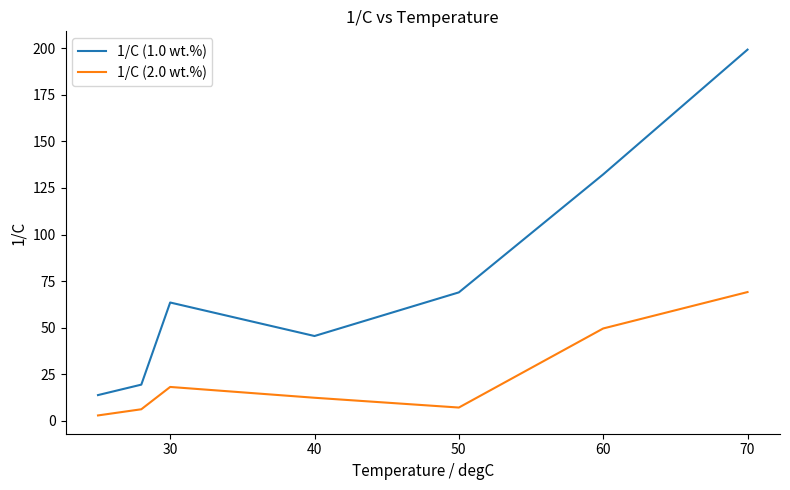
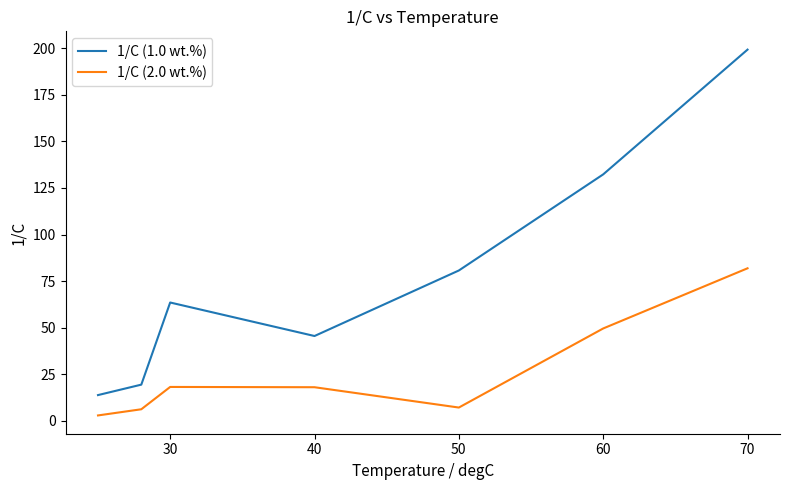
1/C (2.0 wt.%), 40: 12 -> 18
1/C (1.0 wt.%), 50: 69 -> 81
1/C (2.0 wt.%), 70: 69 -> 82
